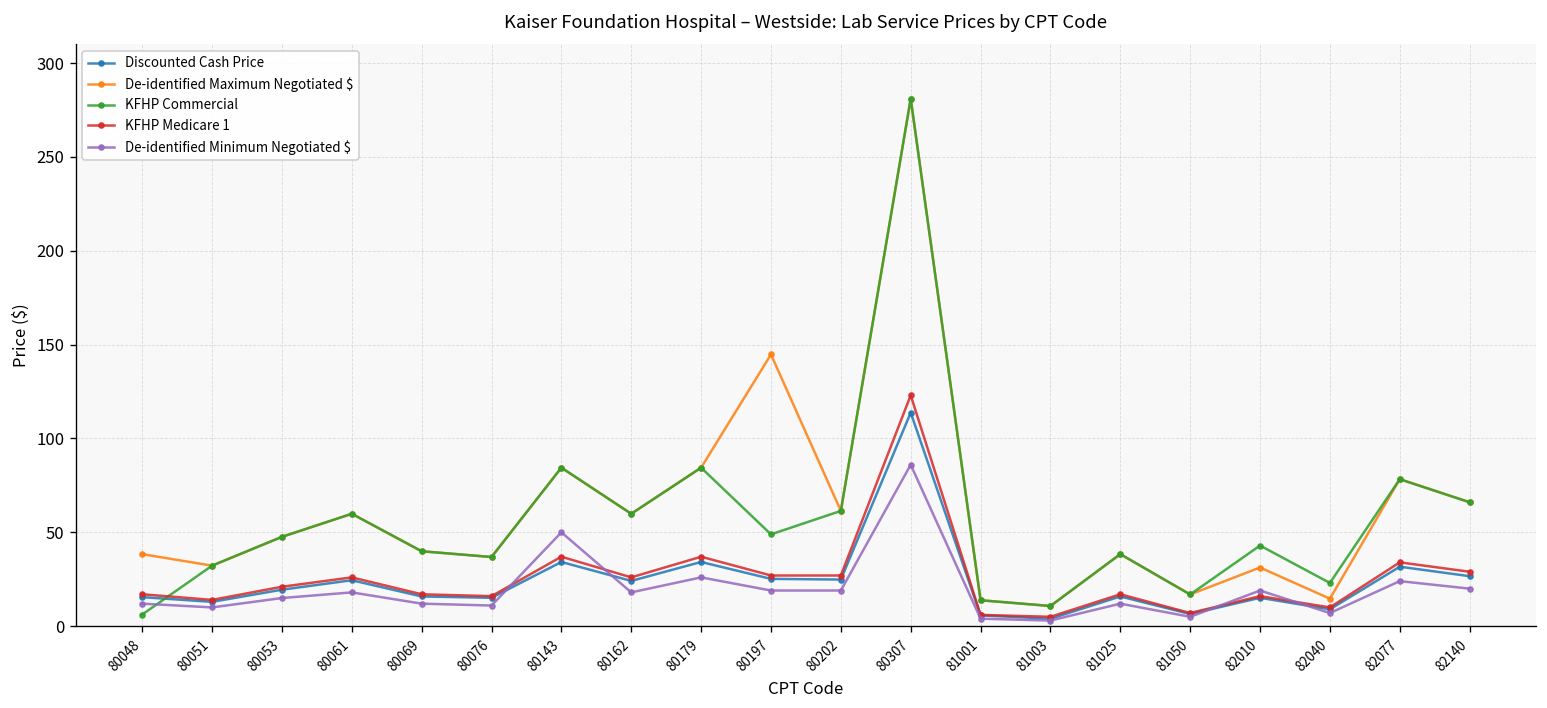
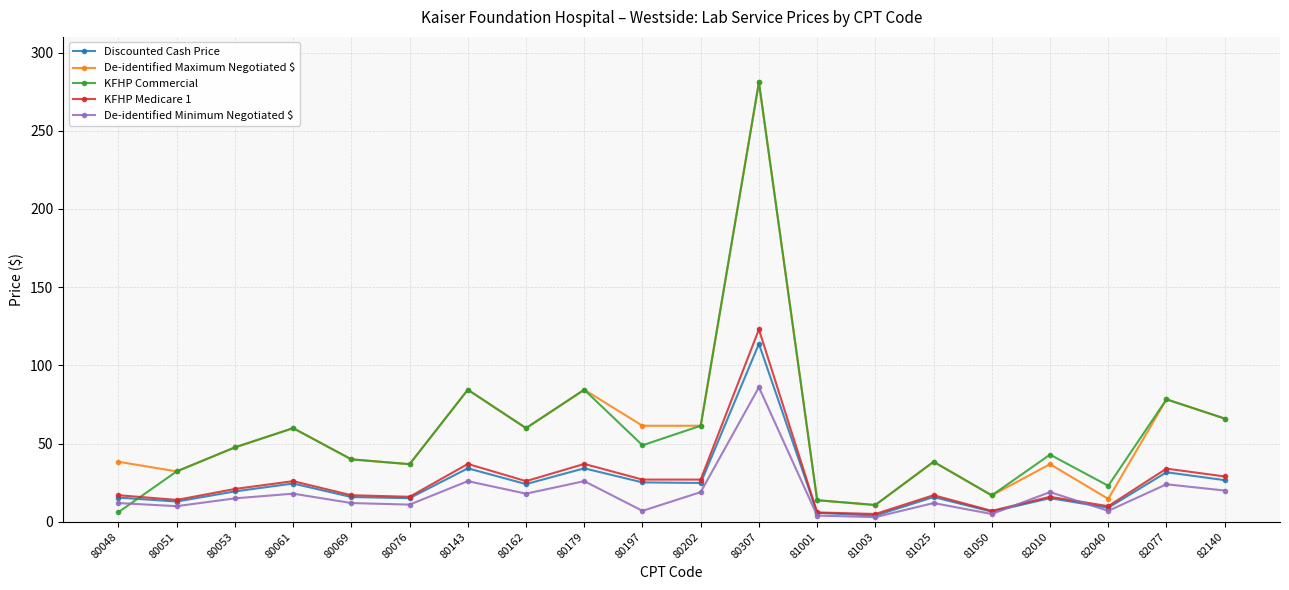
De-identified Minimum Negotiated $, 80143: 50 -> 26
De-identified Maximum Negotiated $, 80197: 145 -> 61
De-identified Minimum Negotiated $, 80197: 19 -> 7
De-identified Maximum Negotiated $, 82010: 31 -> 37
